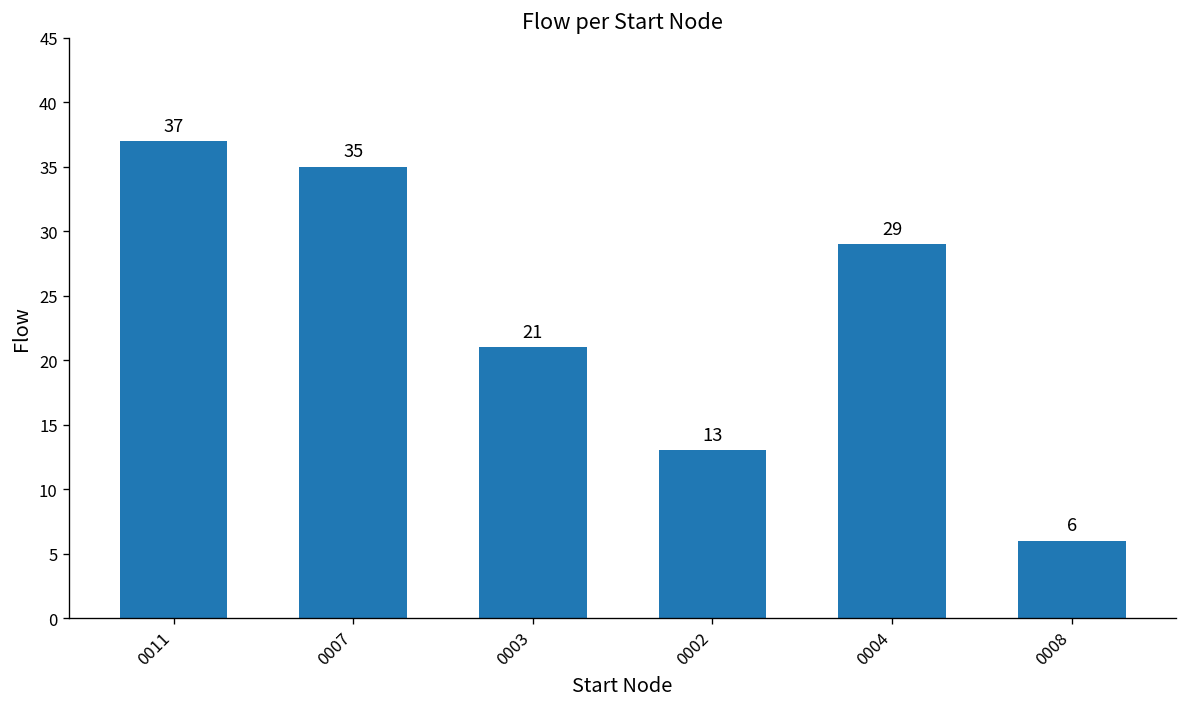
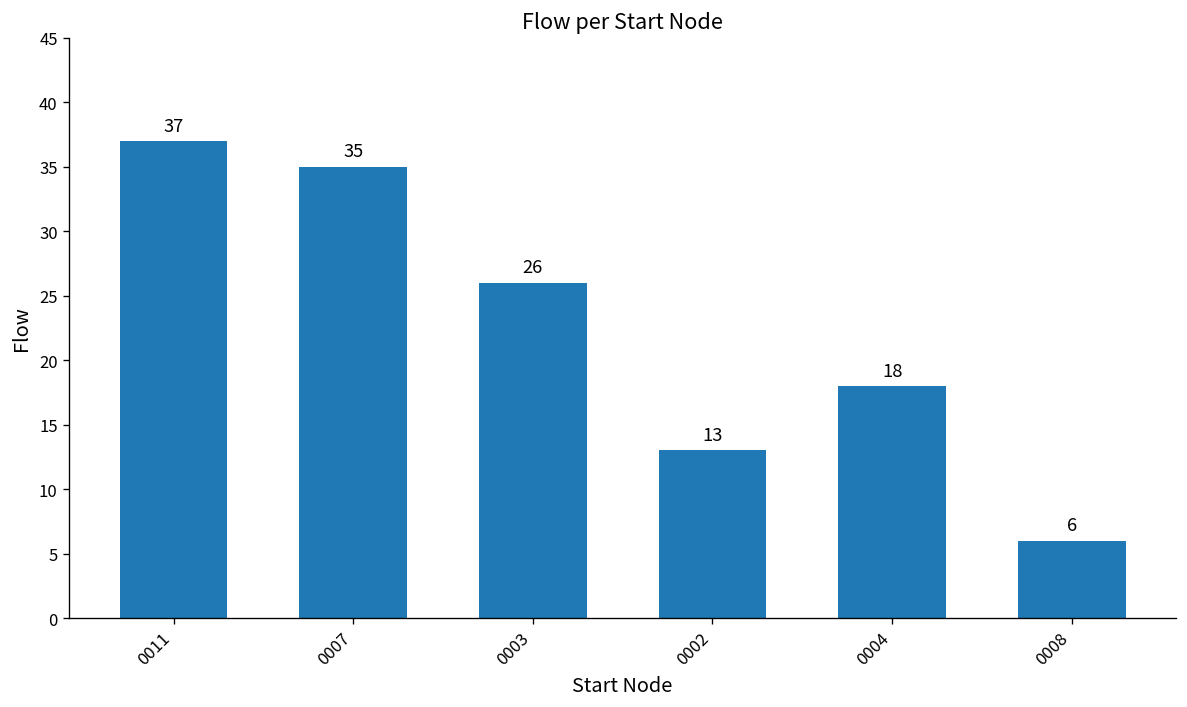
0003: 21 -> 26
0004: 29 -> 18
